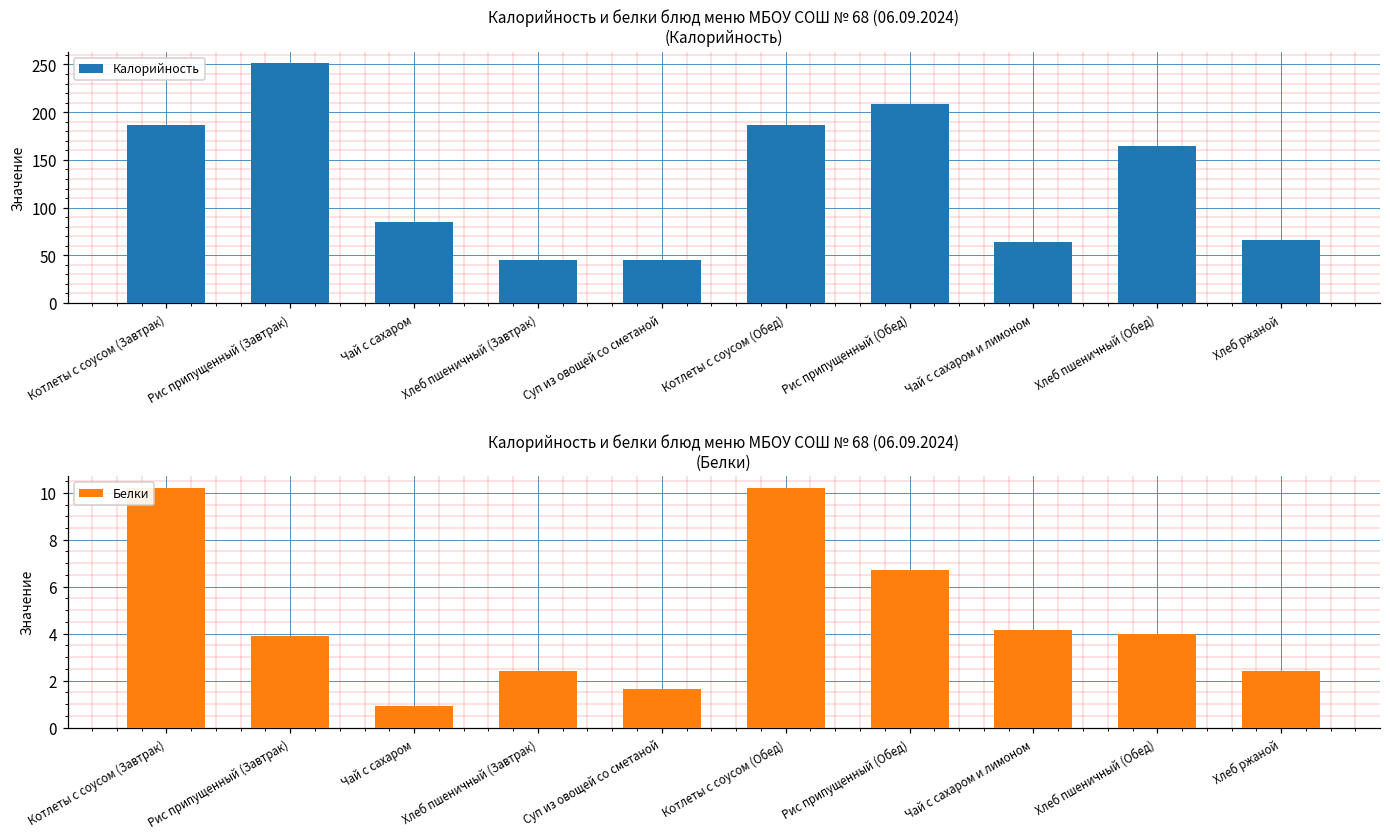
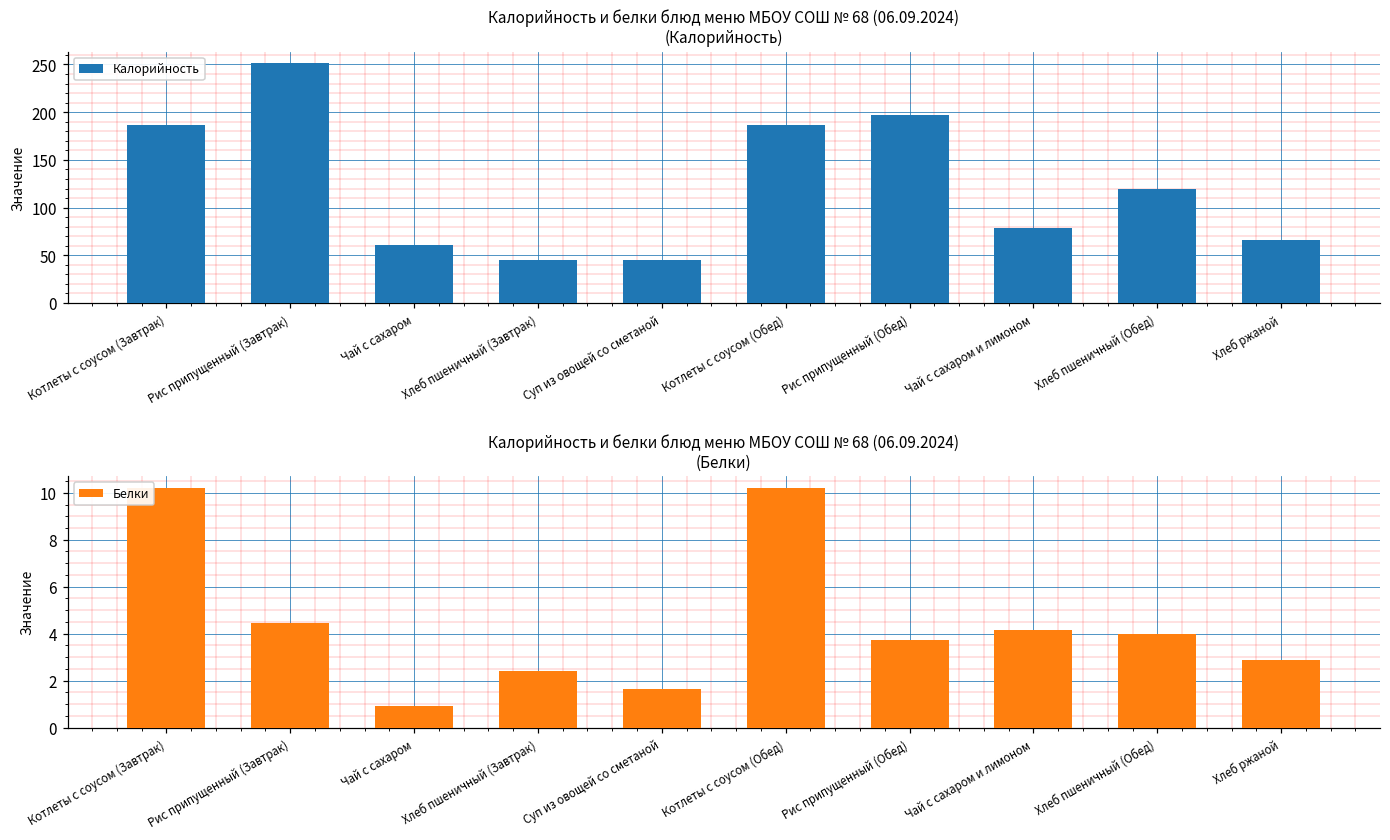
Калорийность и белки блюд меню МБОУ СОШ № 68 (06.09.2024) (Калорийность), Чай с сахаром: 90 -> 60
Калорийность и белки блюд меню МБОУ СОШ № 68 (06.09.2024) (Калорийность), Рис припущенный (Обед): 210 -> 200
Калорийность и белки блюд меню МБОУ СОШ № 68 (06.09.2024) (Калорийность), Чай с сахаром и лимоном: 60 -> 80
Калорийность и белки блюд меню МБОУ СОШ № 68 (06.09.2024) (Калорийность), Хлеб пшеничный (Обед): 170 -> 120
Калорийность и белки блюд меню МБОУ СОШ № 68 (06.09.2024) (Белки), Рис припущенный (Завтрак): 3.9 -> 4.5
Калорийность и белки блюд меню МБОУ СОШ № 68 (06.09.2024) (Белки), Рис припущенный (Обед): 6.7 -> 3.7
Калорийность и белки блюд меню МБОУ СОШ № 68 (06.09.2024) (Белки), Хлеб ржаной: 2.4 -> 2.9
